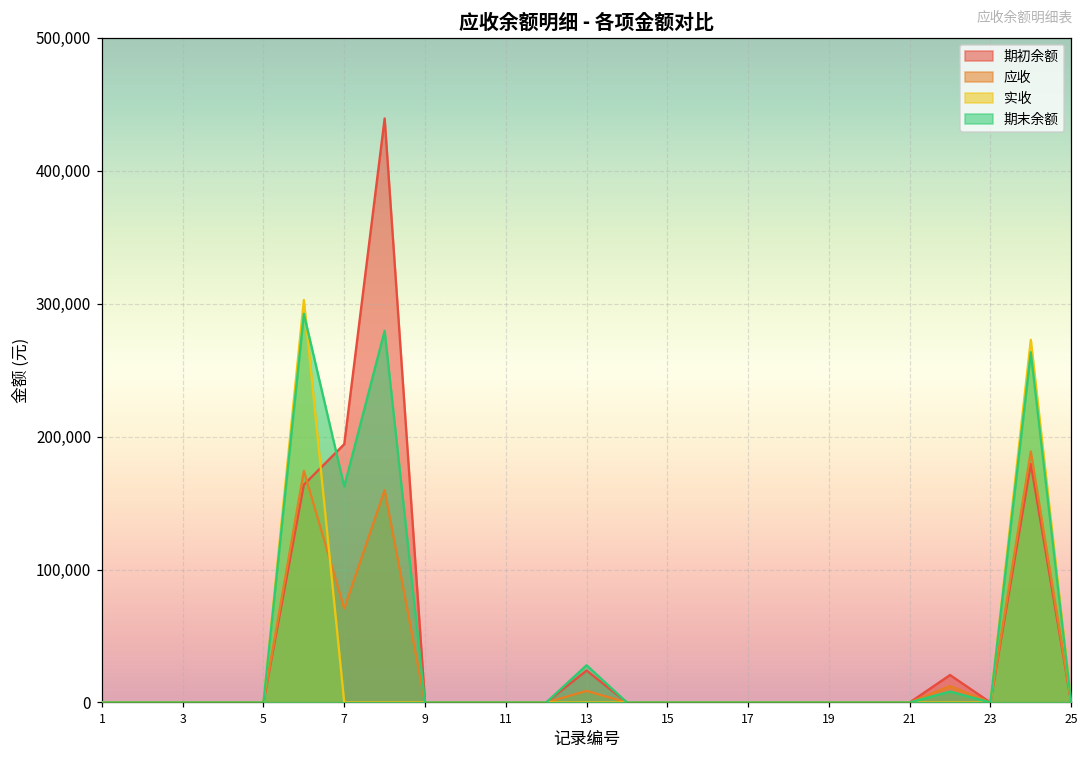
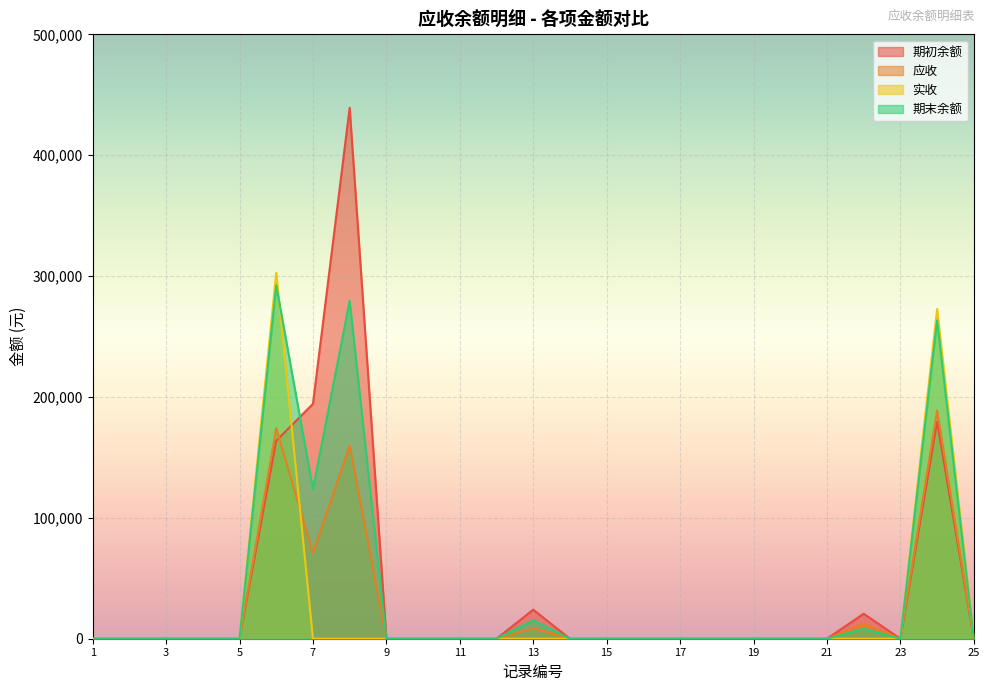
期末余额, 7: 162,000 -> 124,000
期末余额, 13: 28,000 -> 15,000
